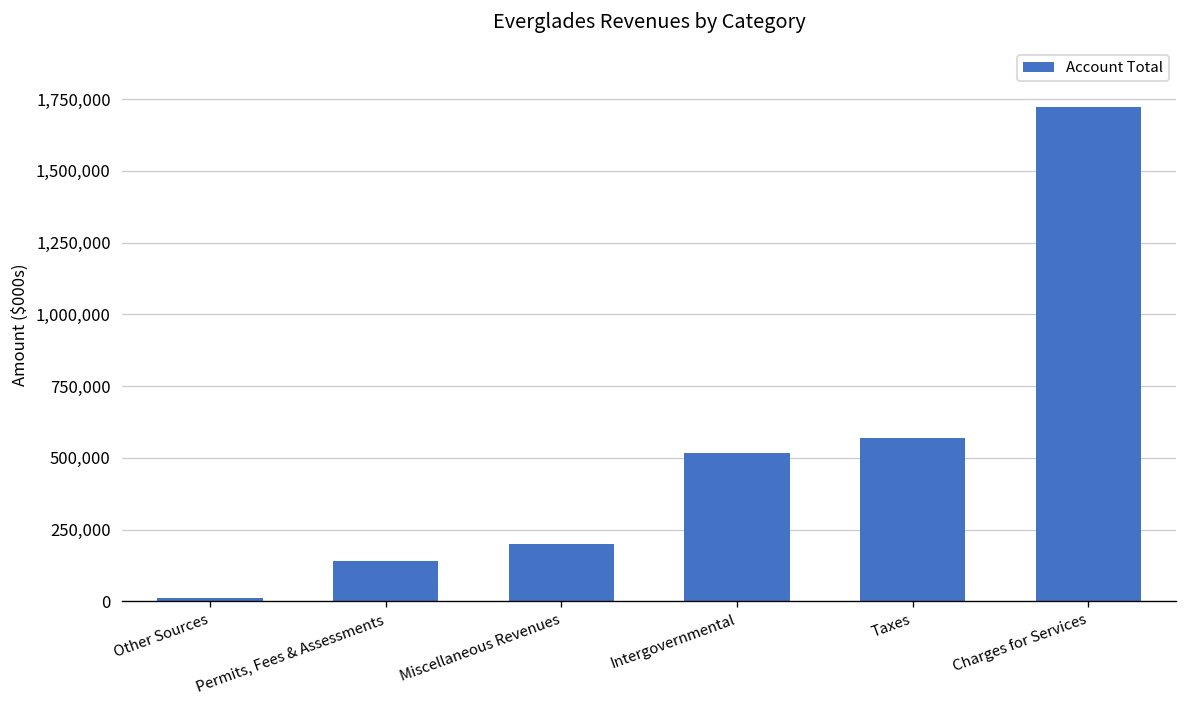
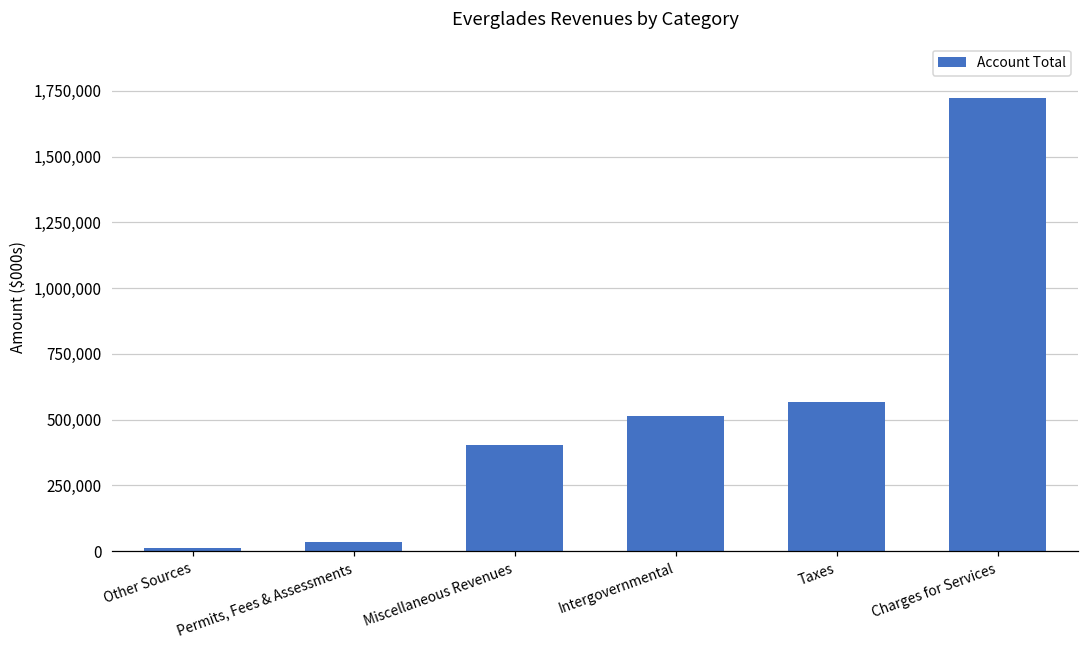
Permits, Fees & Assessments: 140,000 -> 30,000
Miscellaneous Revenues: 200,000 -> 400,000
